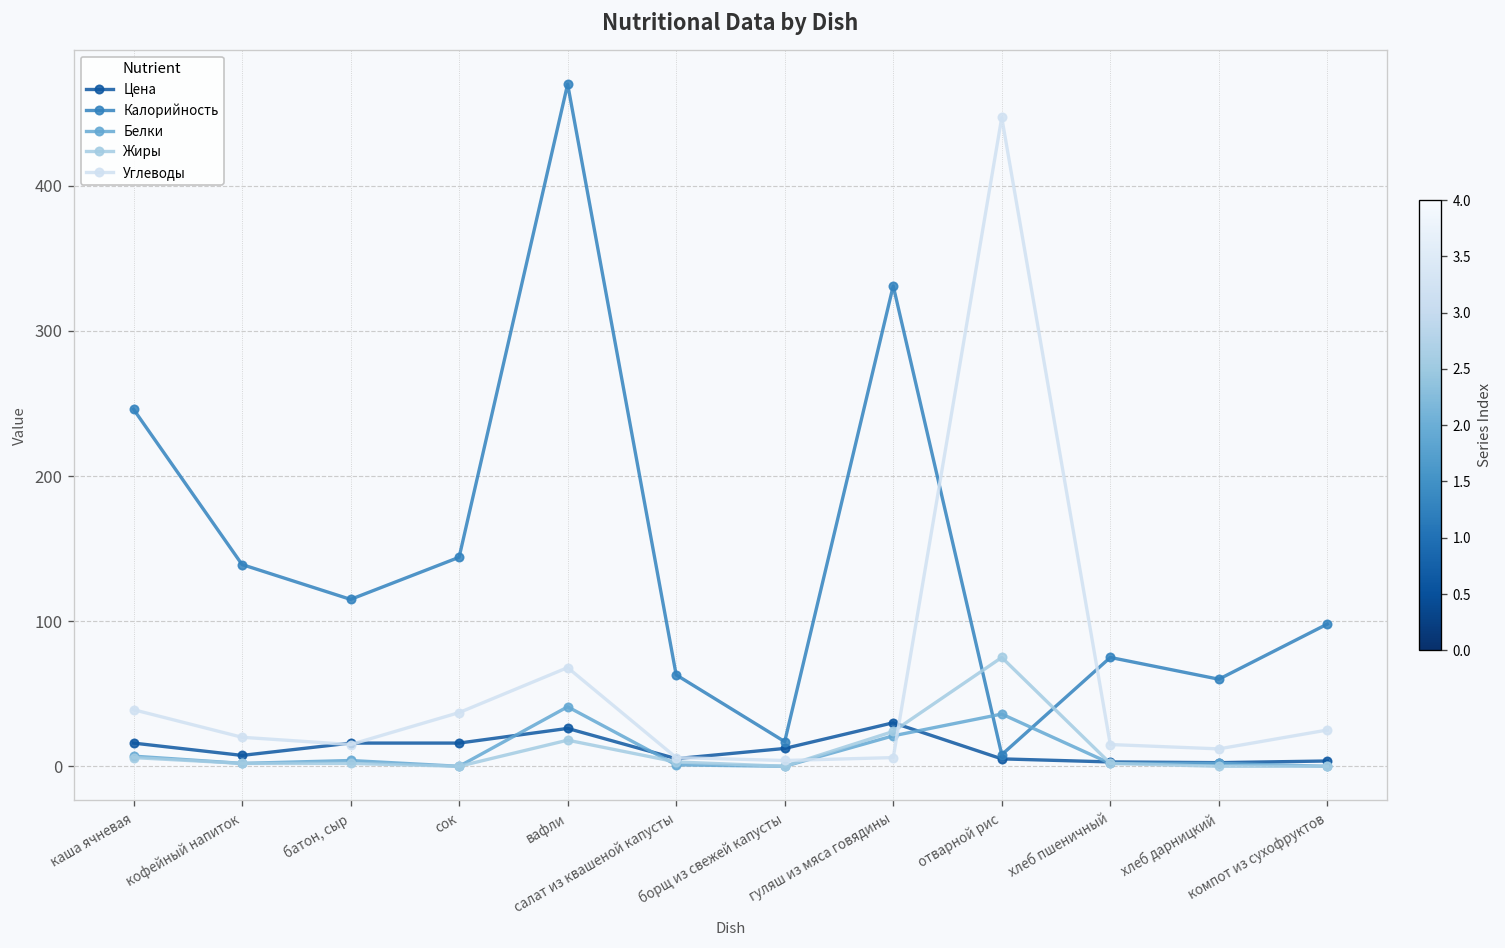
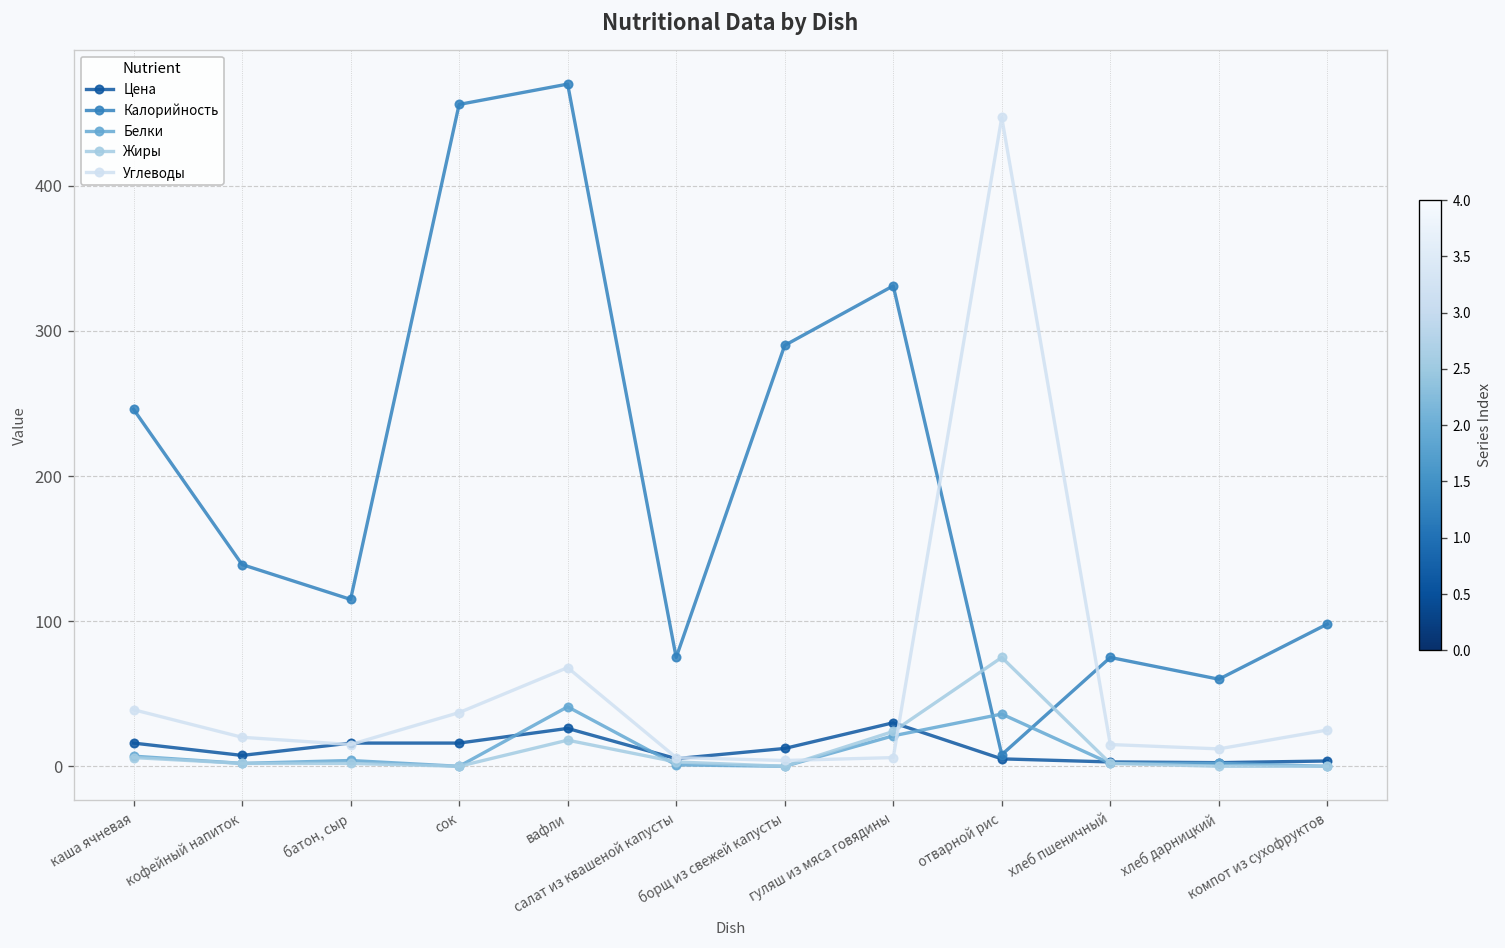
Калорийность, сок: 144 -> 456
Калорийность, салат из квашеной капусты: 63 -> 75
Калорийность, борщ из свежей капусты: 17 -> 290
